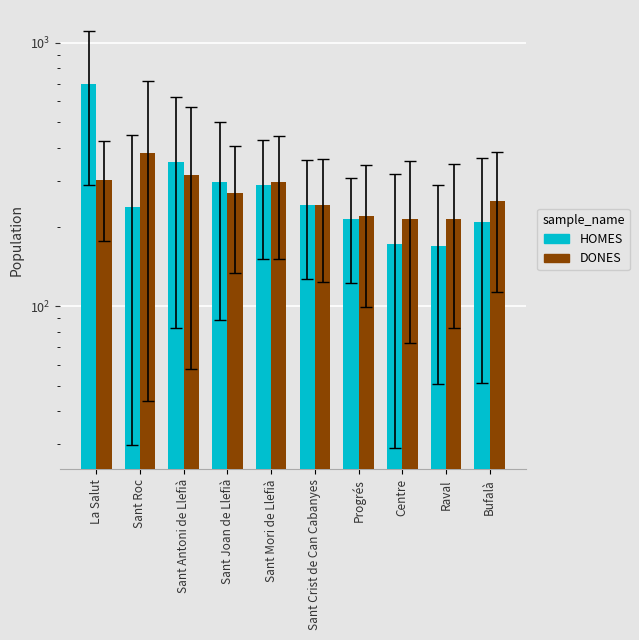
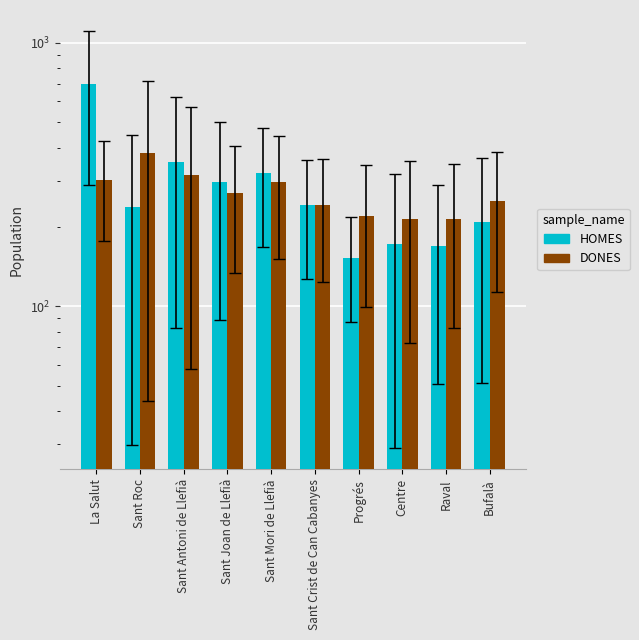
HOMES, Sant Mori de Llefià: 290 -> 320
HOMES, Progrés: 220 -> 150
